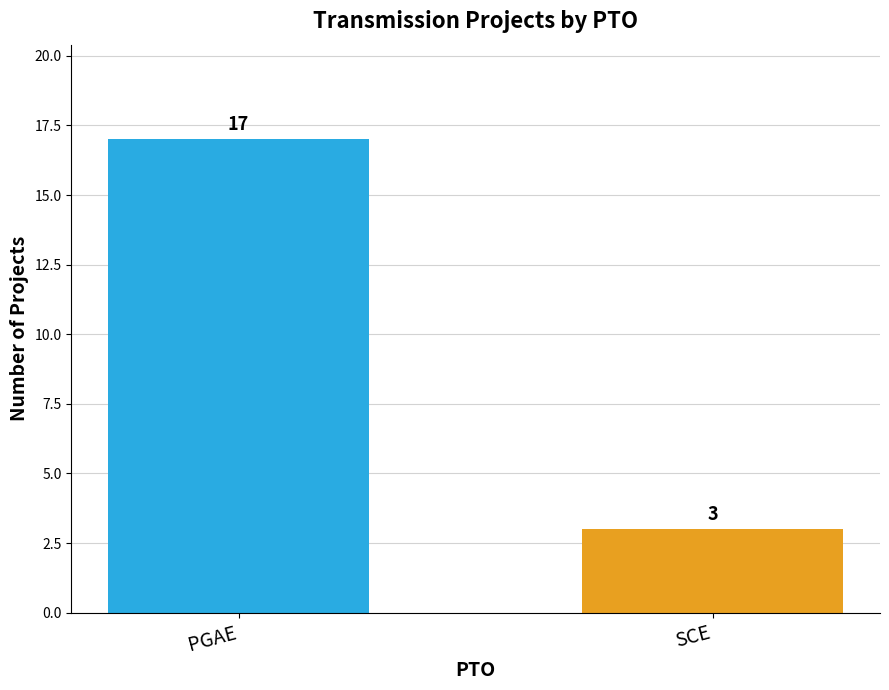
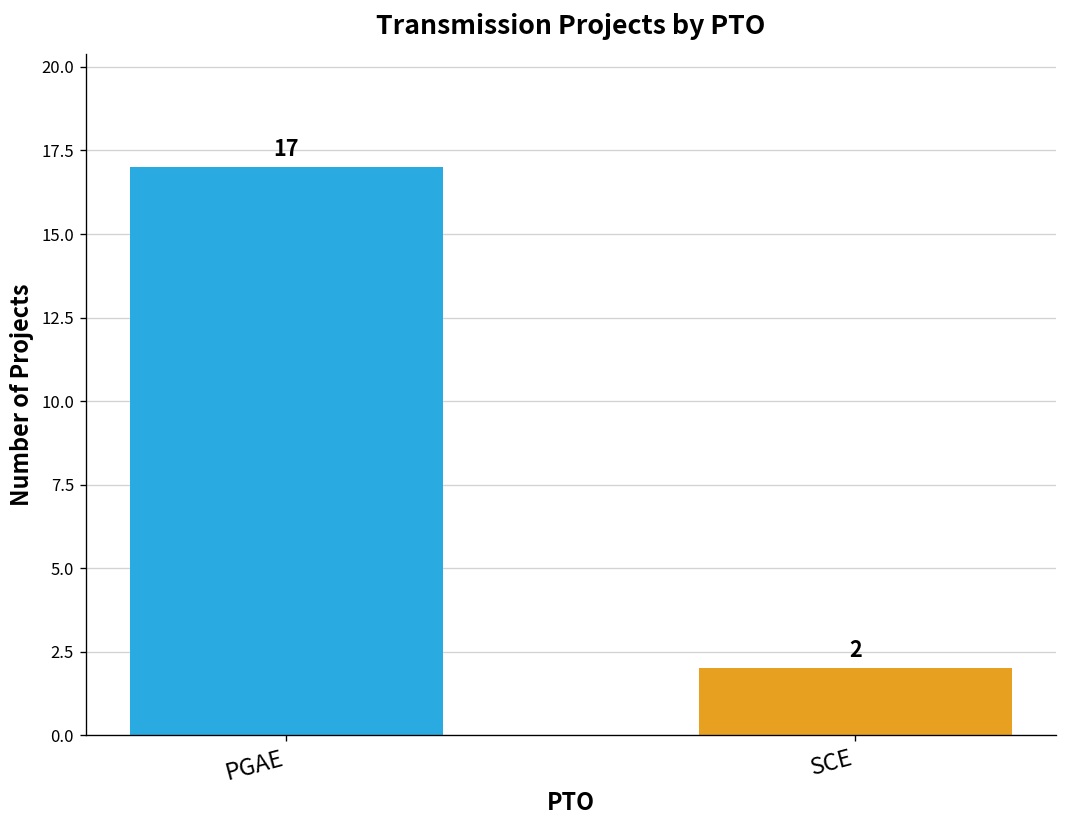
SCE: 3 -> 2
